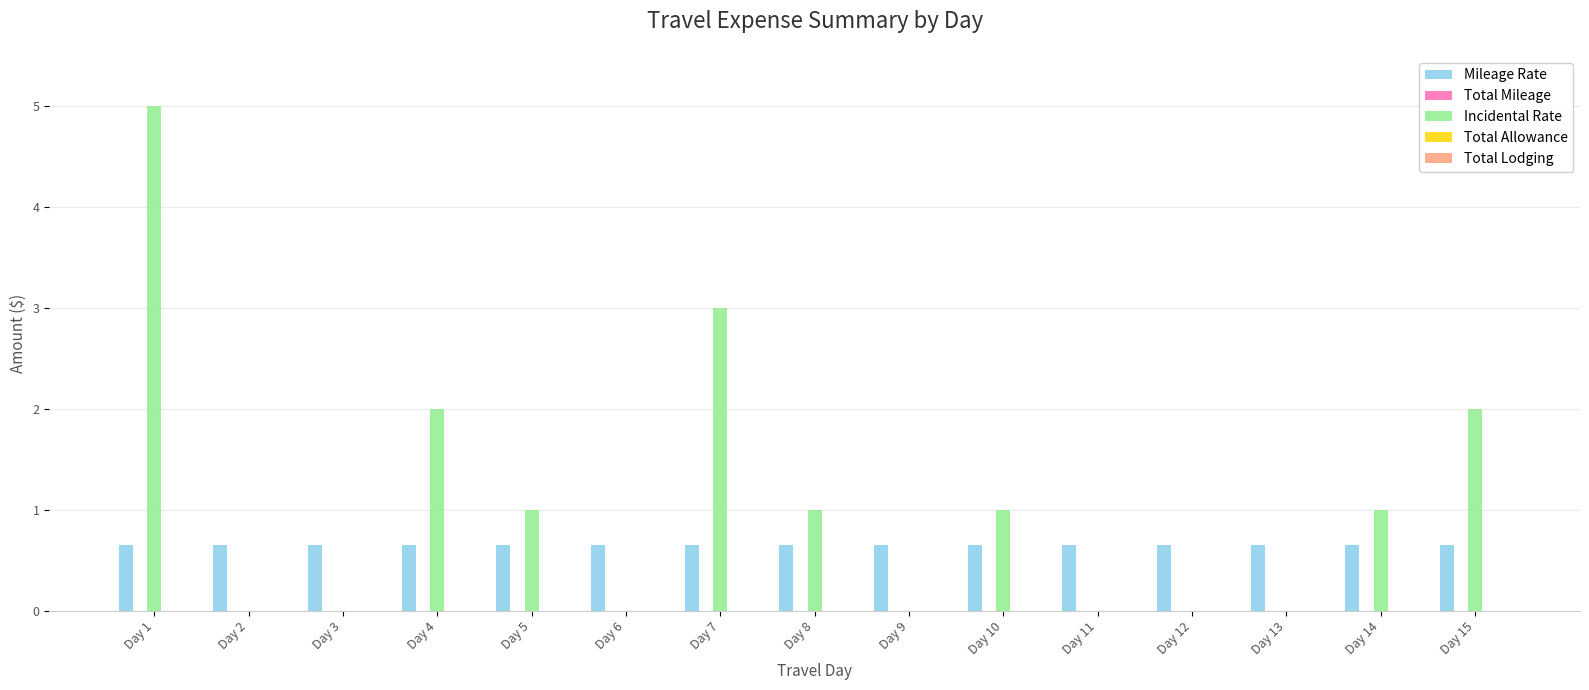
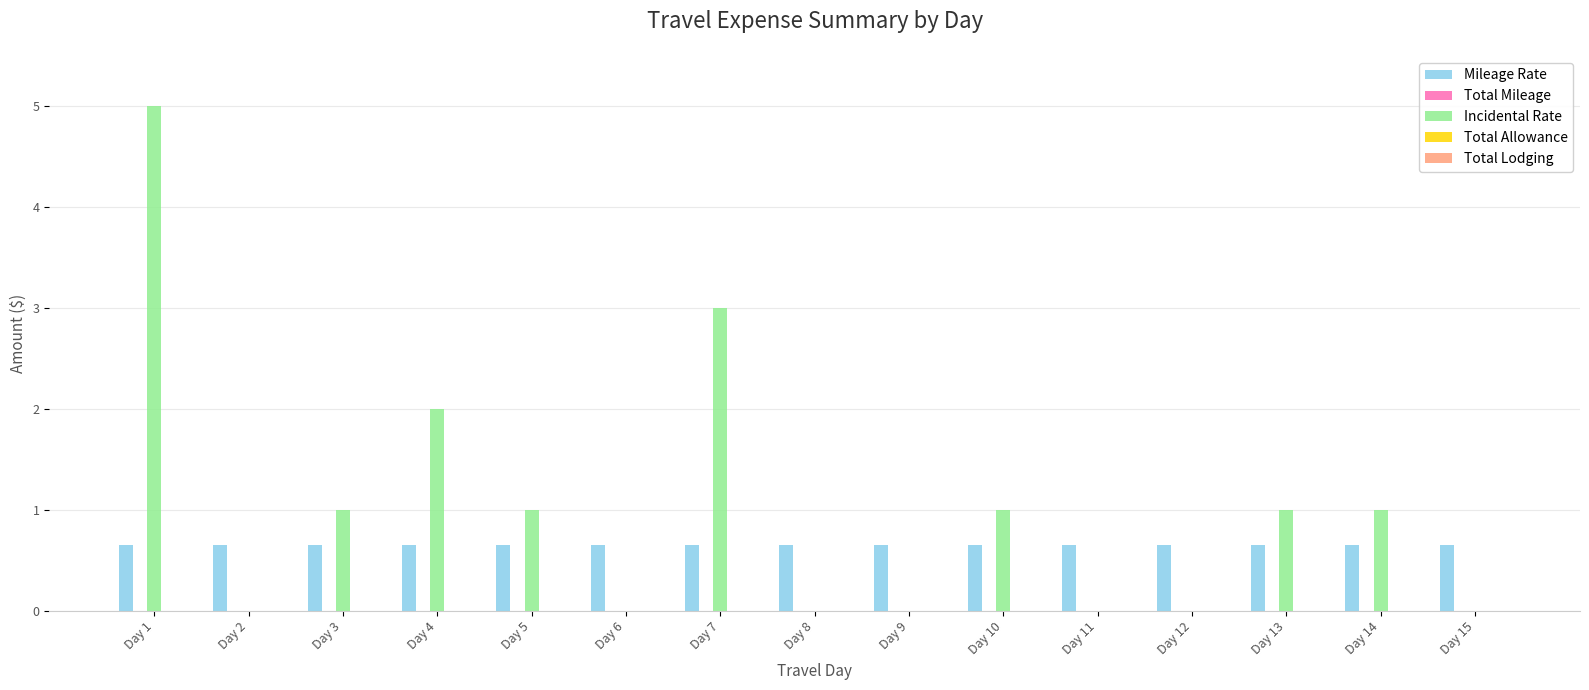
Incidental Rate, Day 3: 0 -> 1
Incidental Rate, Day 8: 1 -> 0
Incidental Rate, Day 13: 0 -> 1
Incidental Rate, Day 15: 2 -> 0
